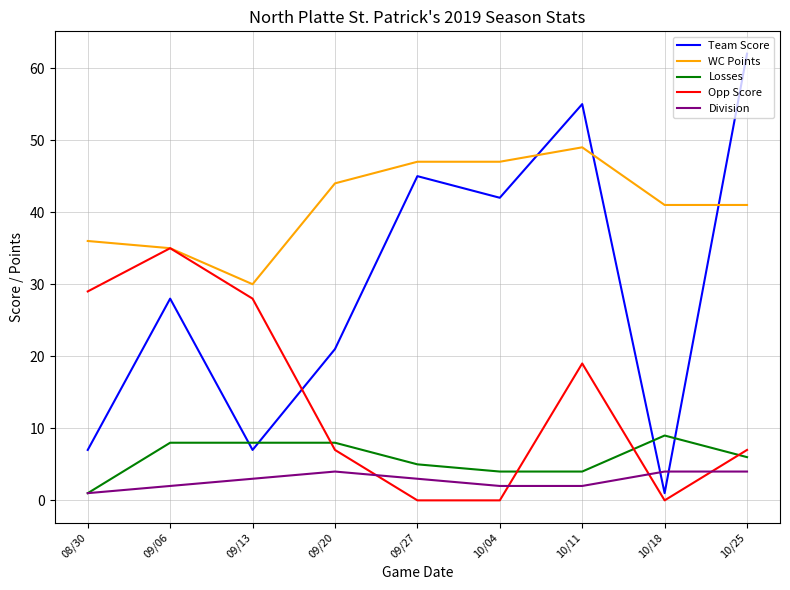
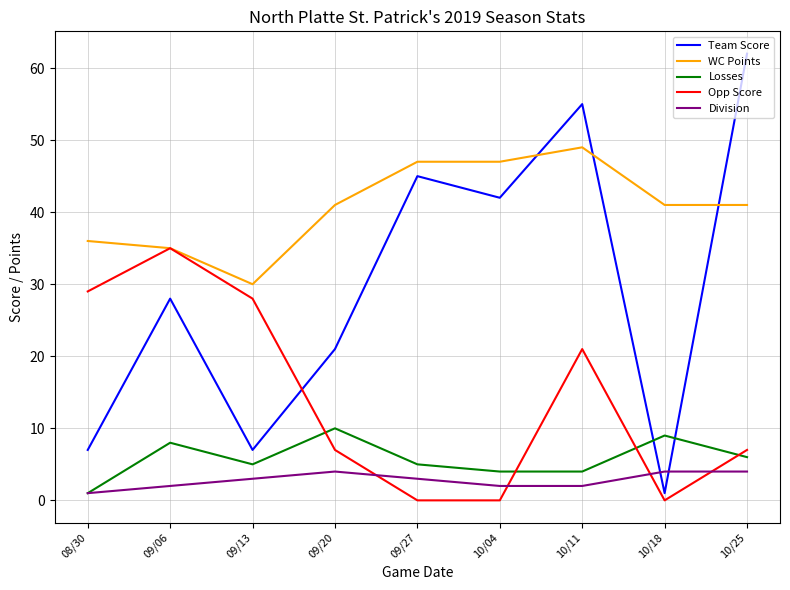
Losses, 09/13: 8 -> 5
WC Points, 09/20: 44 -> 41
Losses, 09/20: 8 -> 10
Opp Score, 10/11: 19 -> 21
